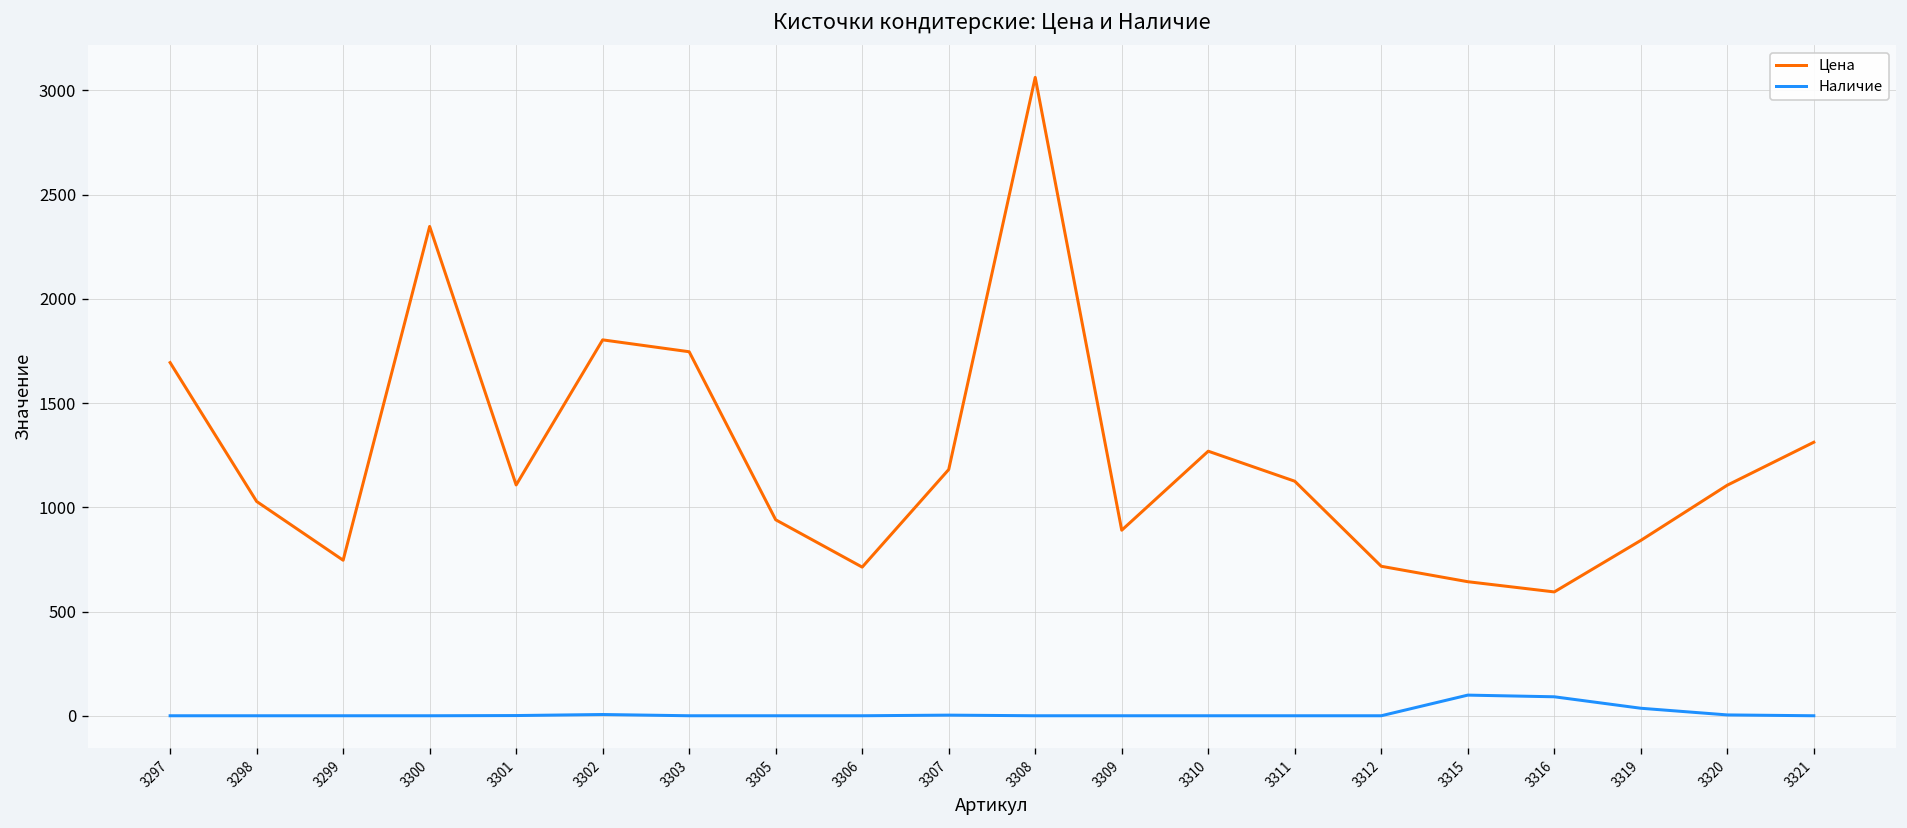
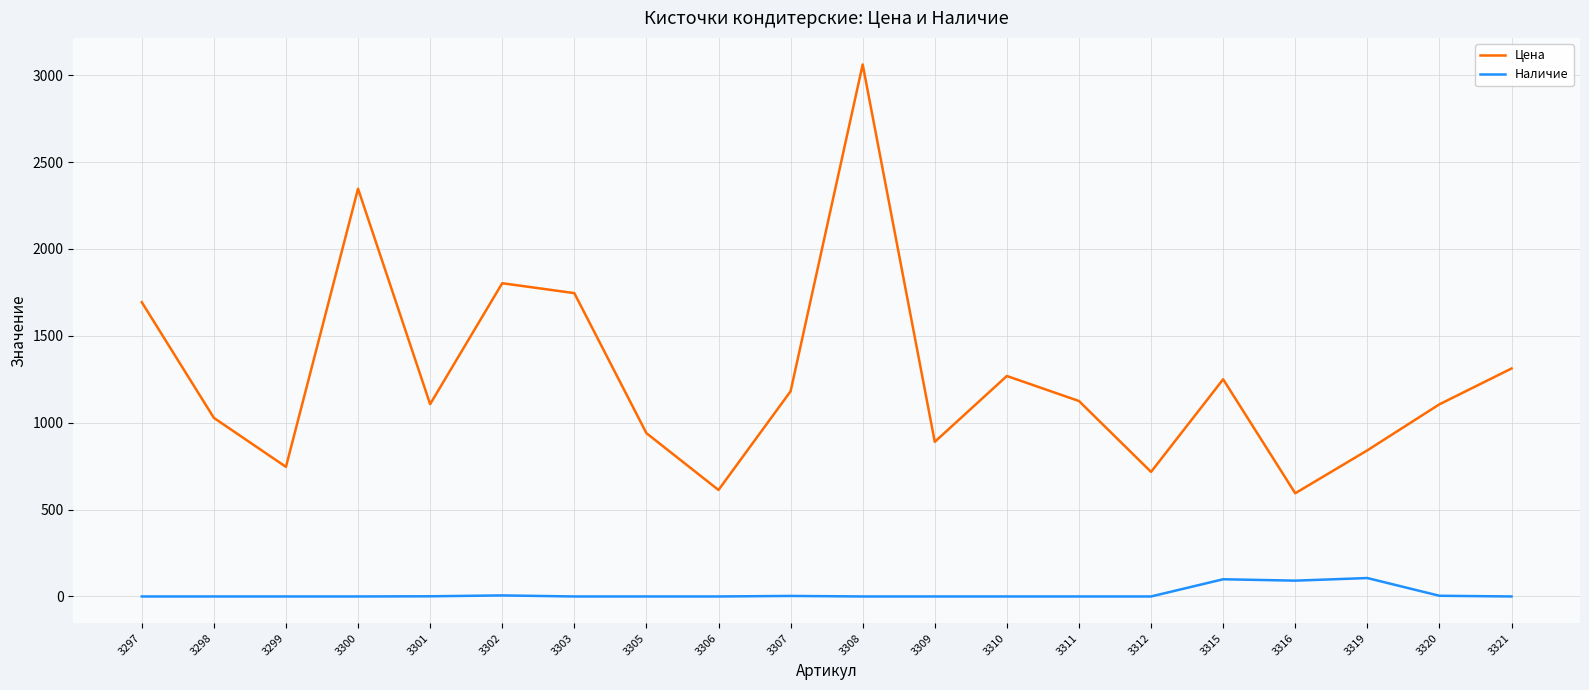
Цена, 3306: 710 -> 610
Цена, 3315: 640 -> 1250
Наличие, 3319: 40 -> 110
